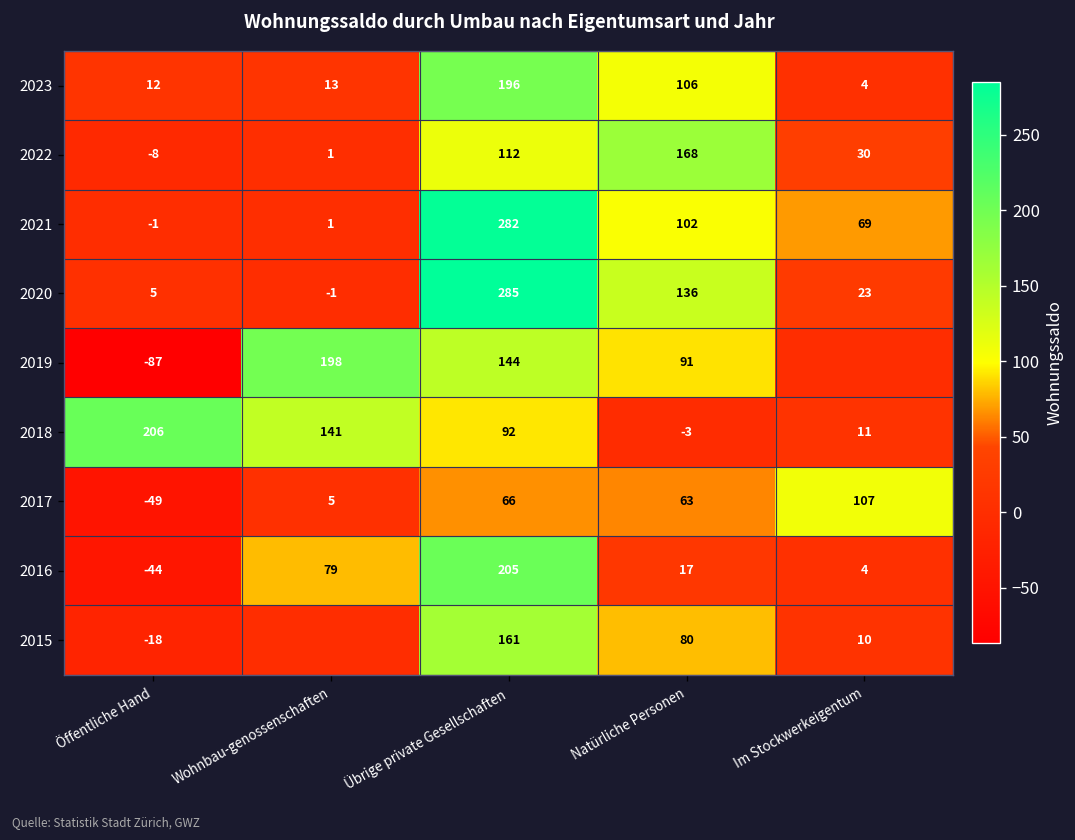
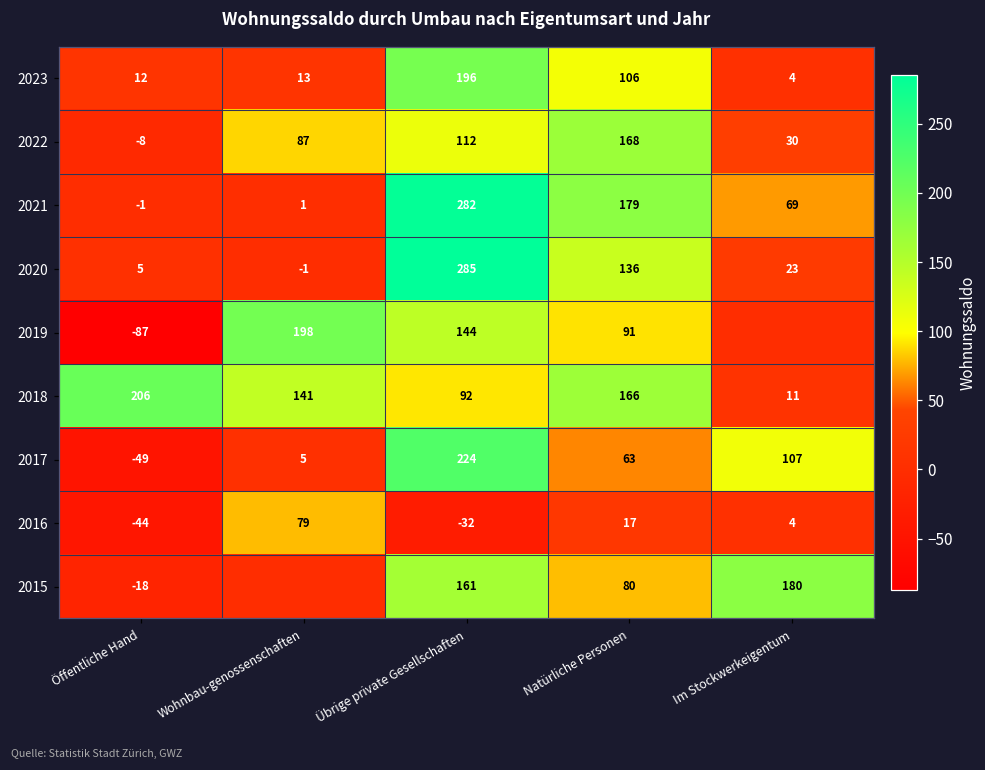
2022, Wohnbau-genossenschaften: 1 -> 87
2021, Natürliche Personen: 102 -> 179
2018, Natürliche Personen: -3 -> 166
2017, Übrige private Gesellschaften: 66 -> 224
2016, Übrige private Gesellschaften: 205 -> -32
2015, Im Stockwerkeigentum: 10 -> 180
